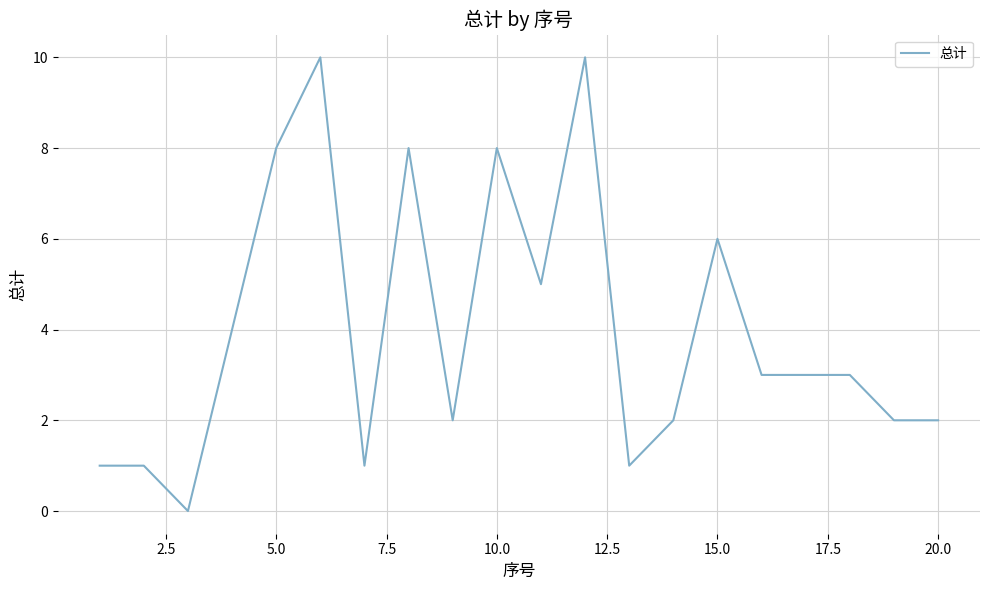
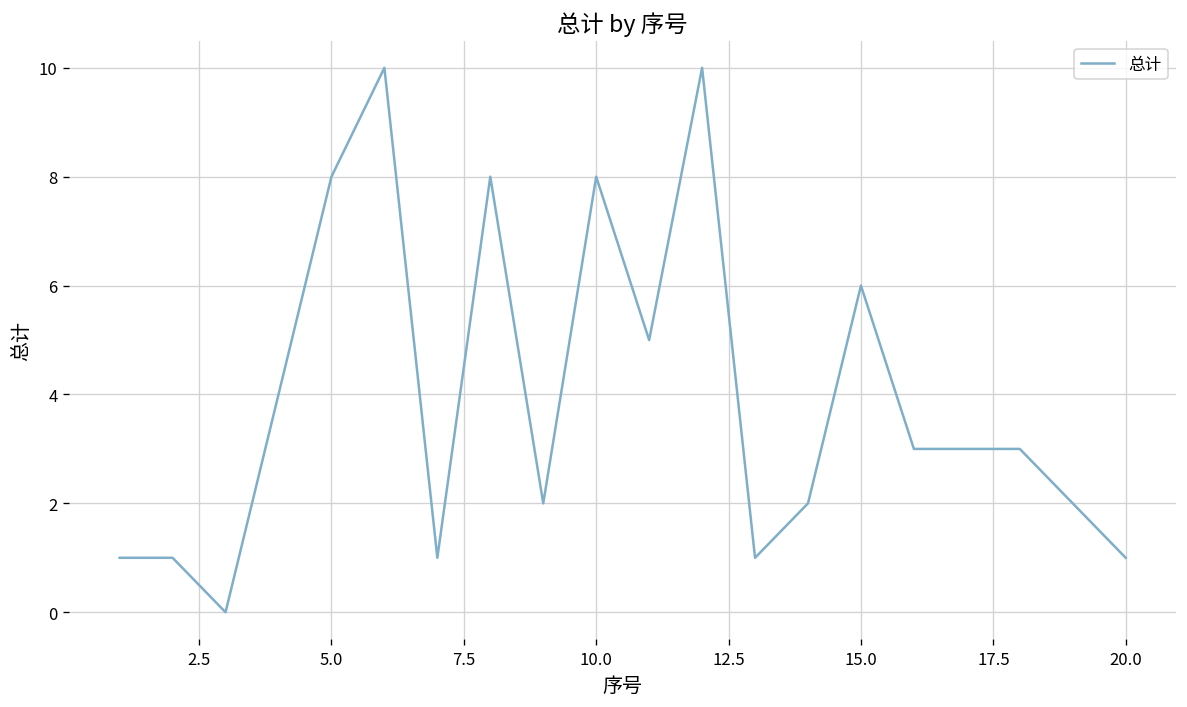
20.0: 2 -> 1
